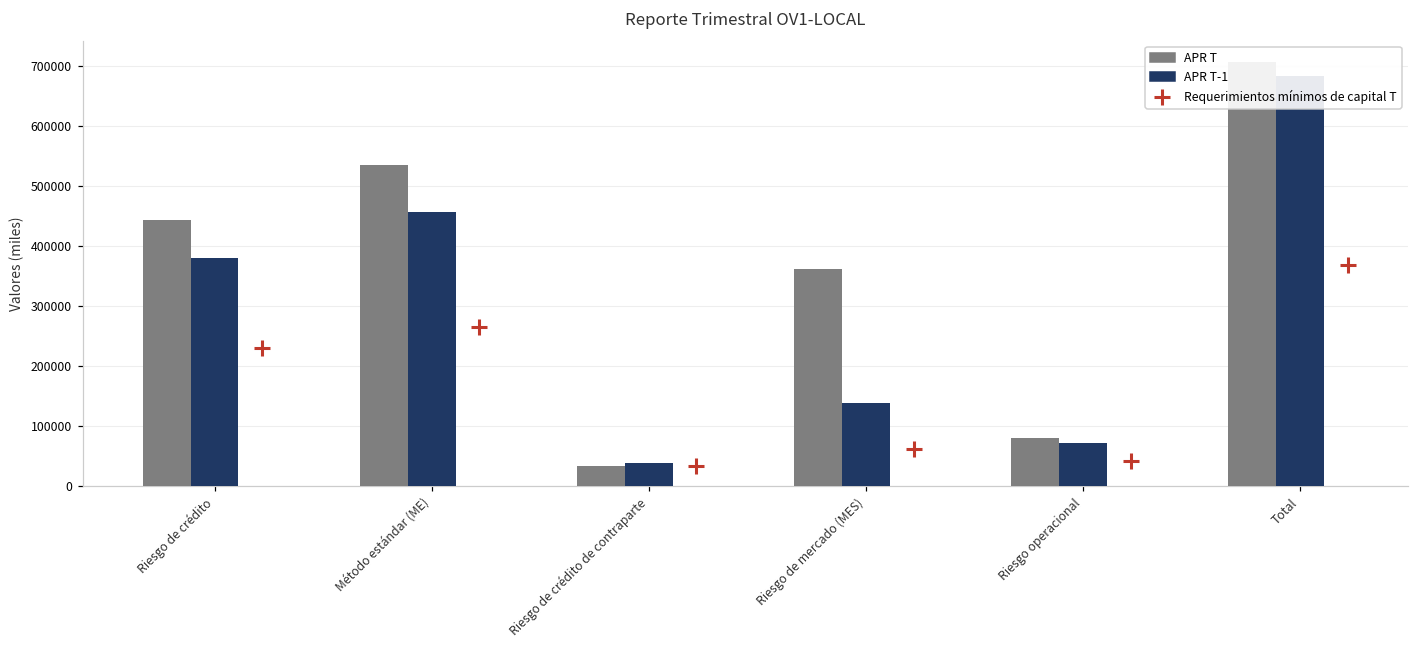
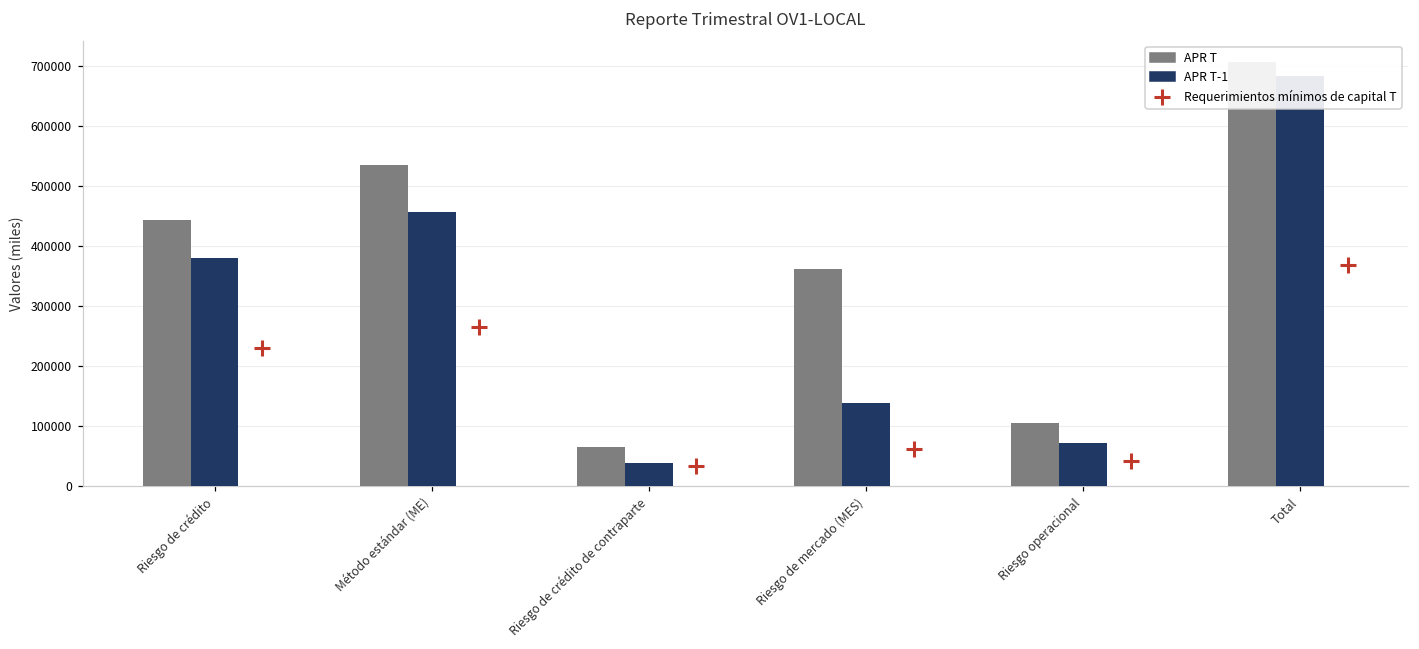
APR T, Riesgo de crédito de contraparte: 30000 -> 60000
APR T, Riesgo operacional: 80000 -> 110000
